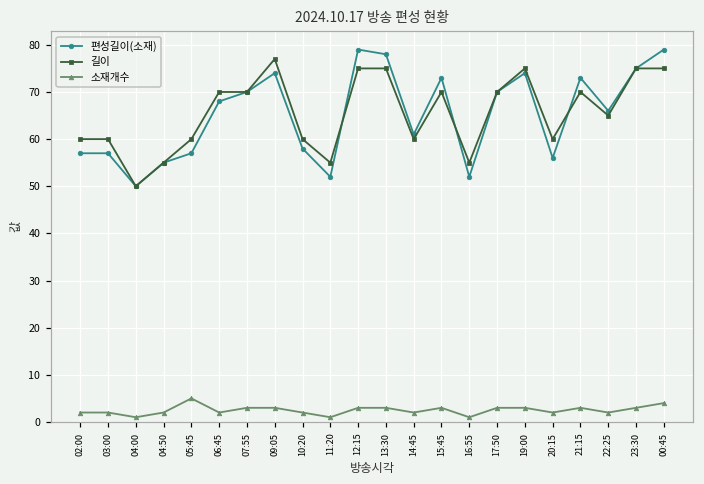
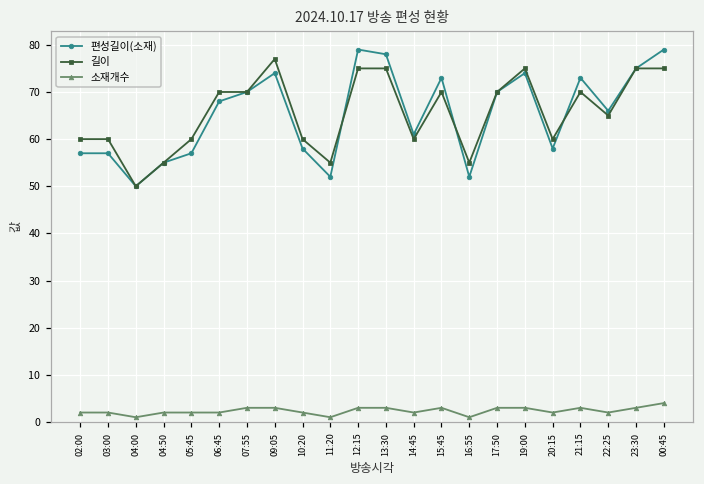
소재개수, 05:45: 5 -> 2
편성길이(소재), 20:15: 56 -> 58
